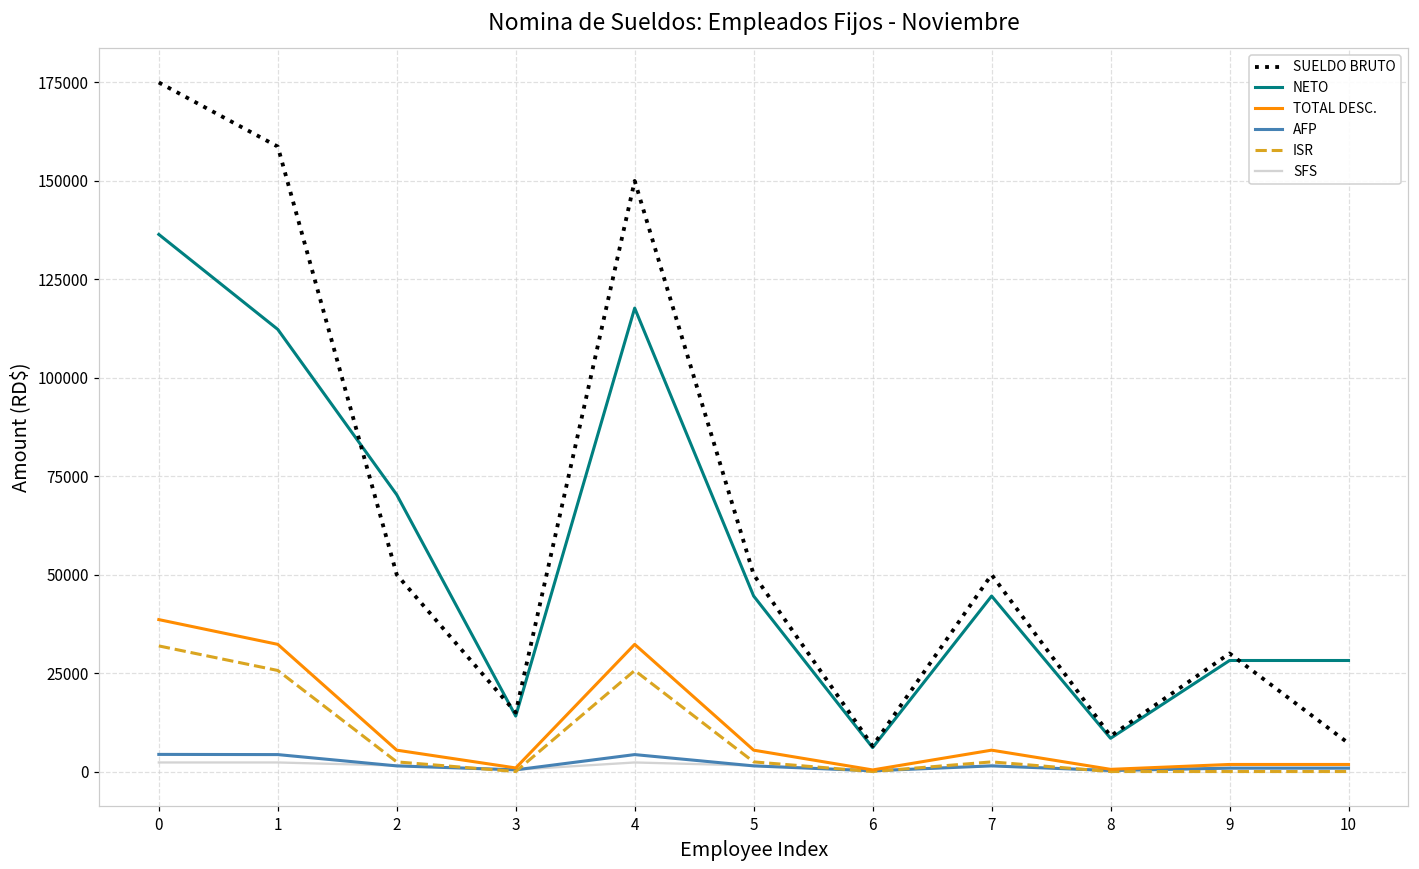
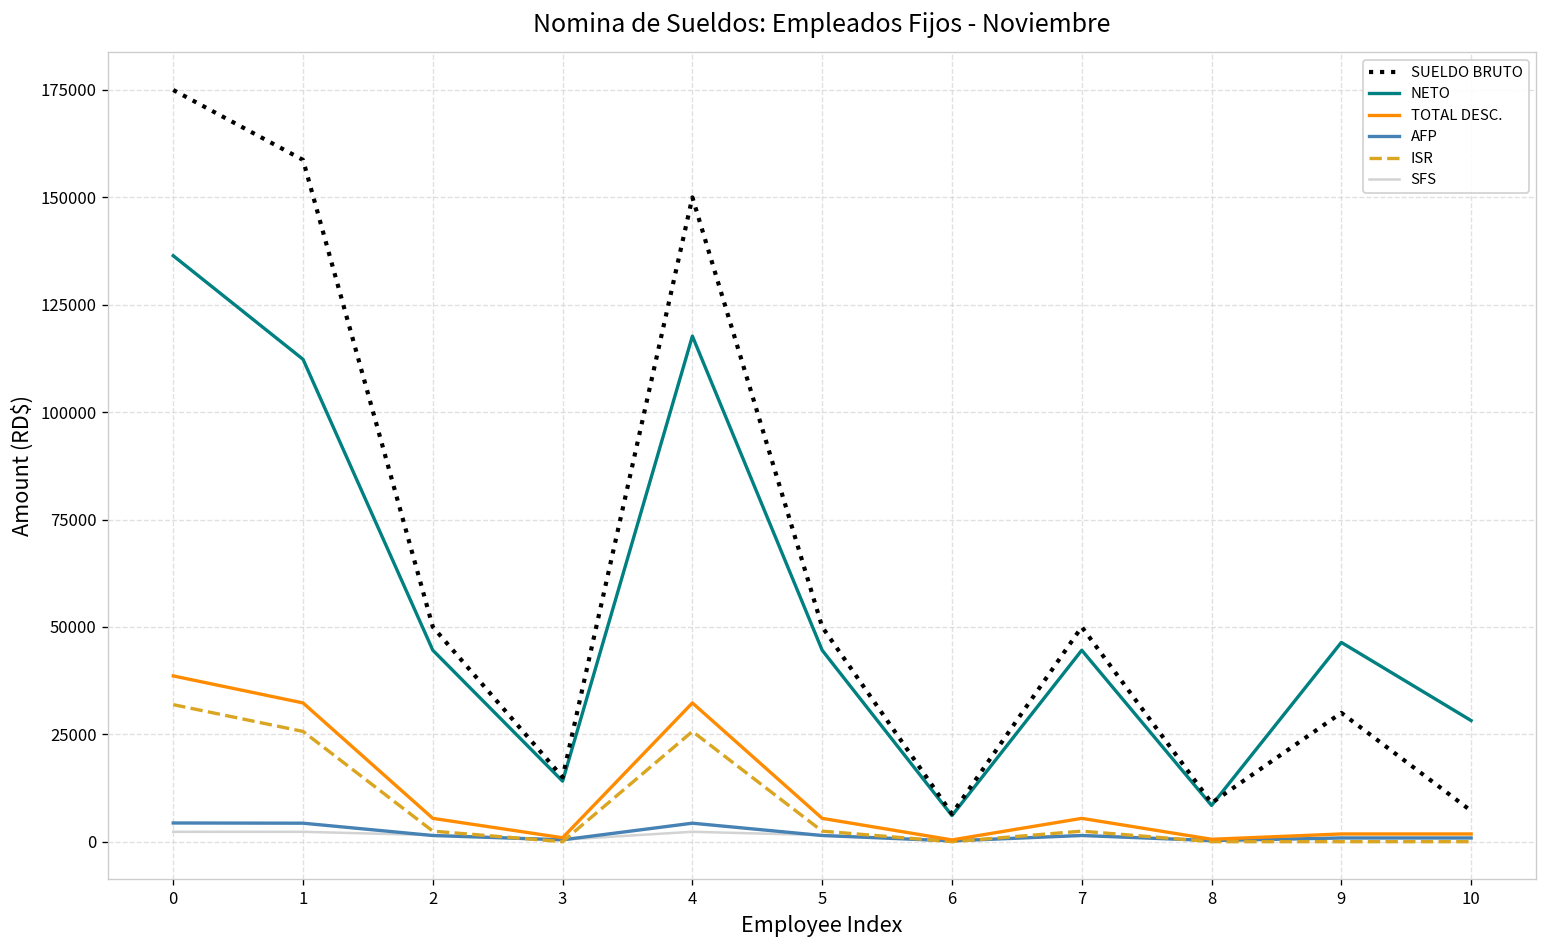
NETO, 2: 70000 -> 45000
NETO, 9: 28000 -> 46000
